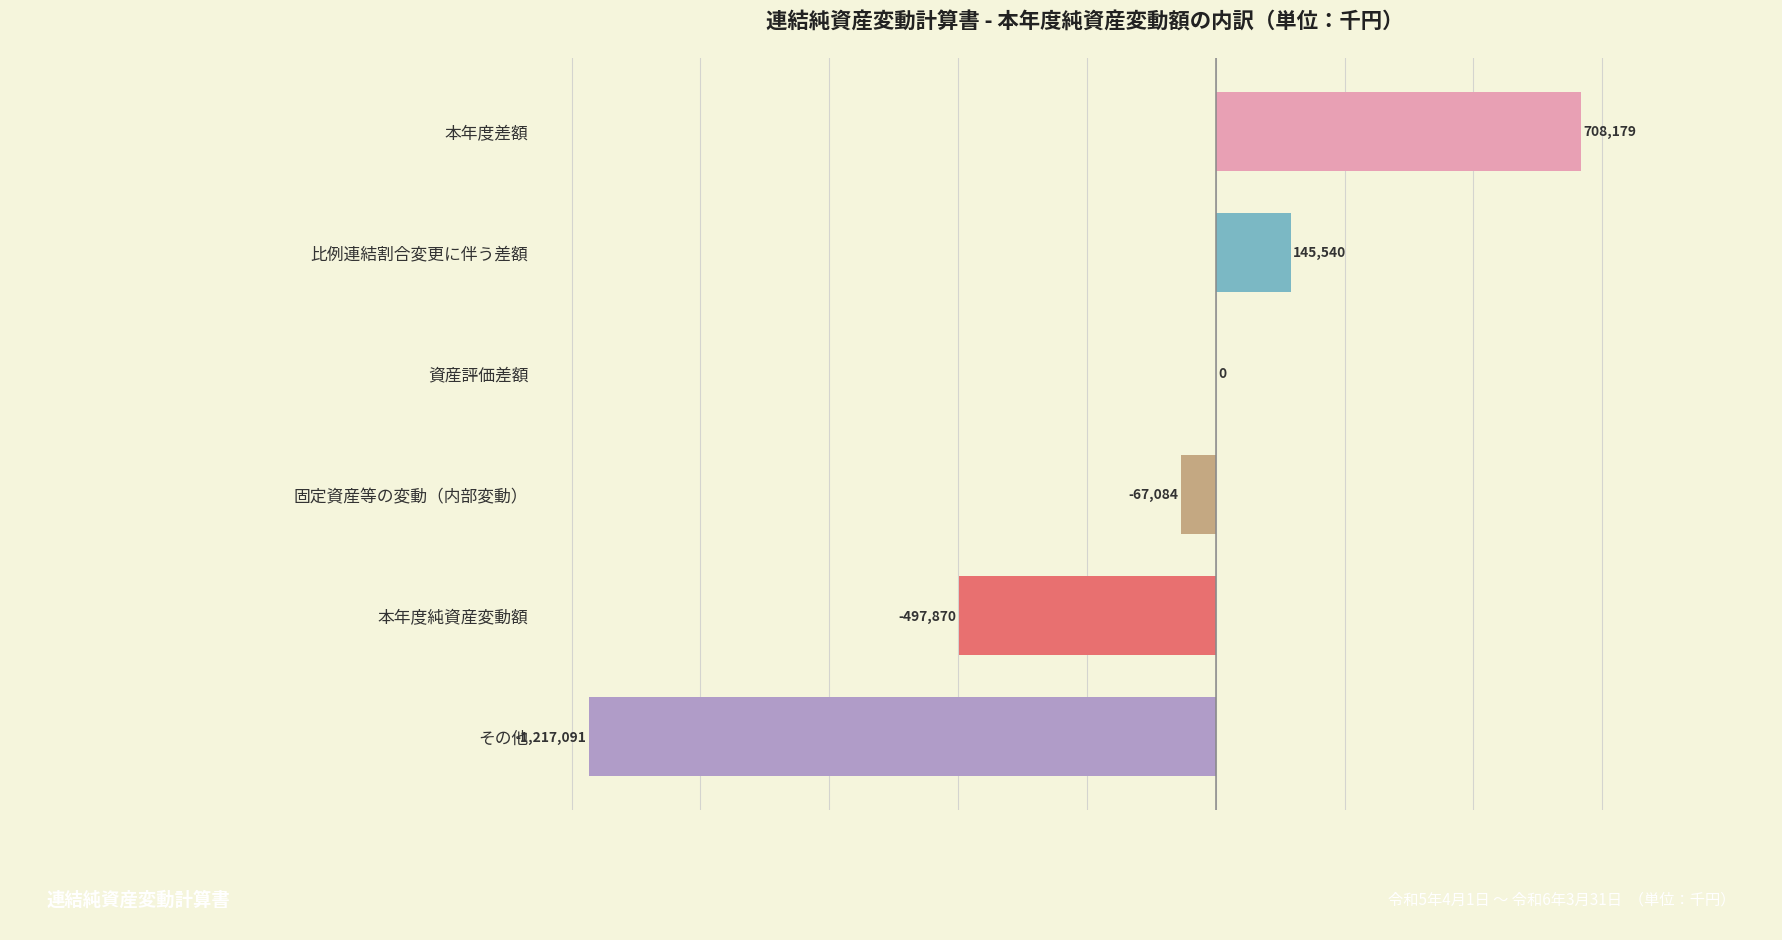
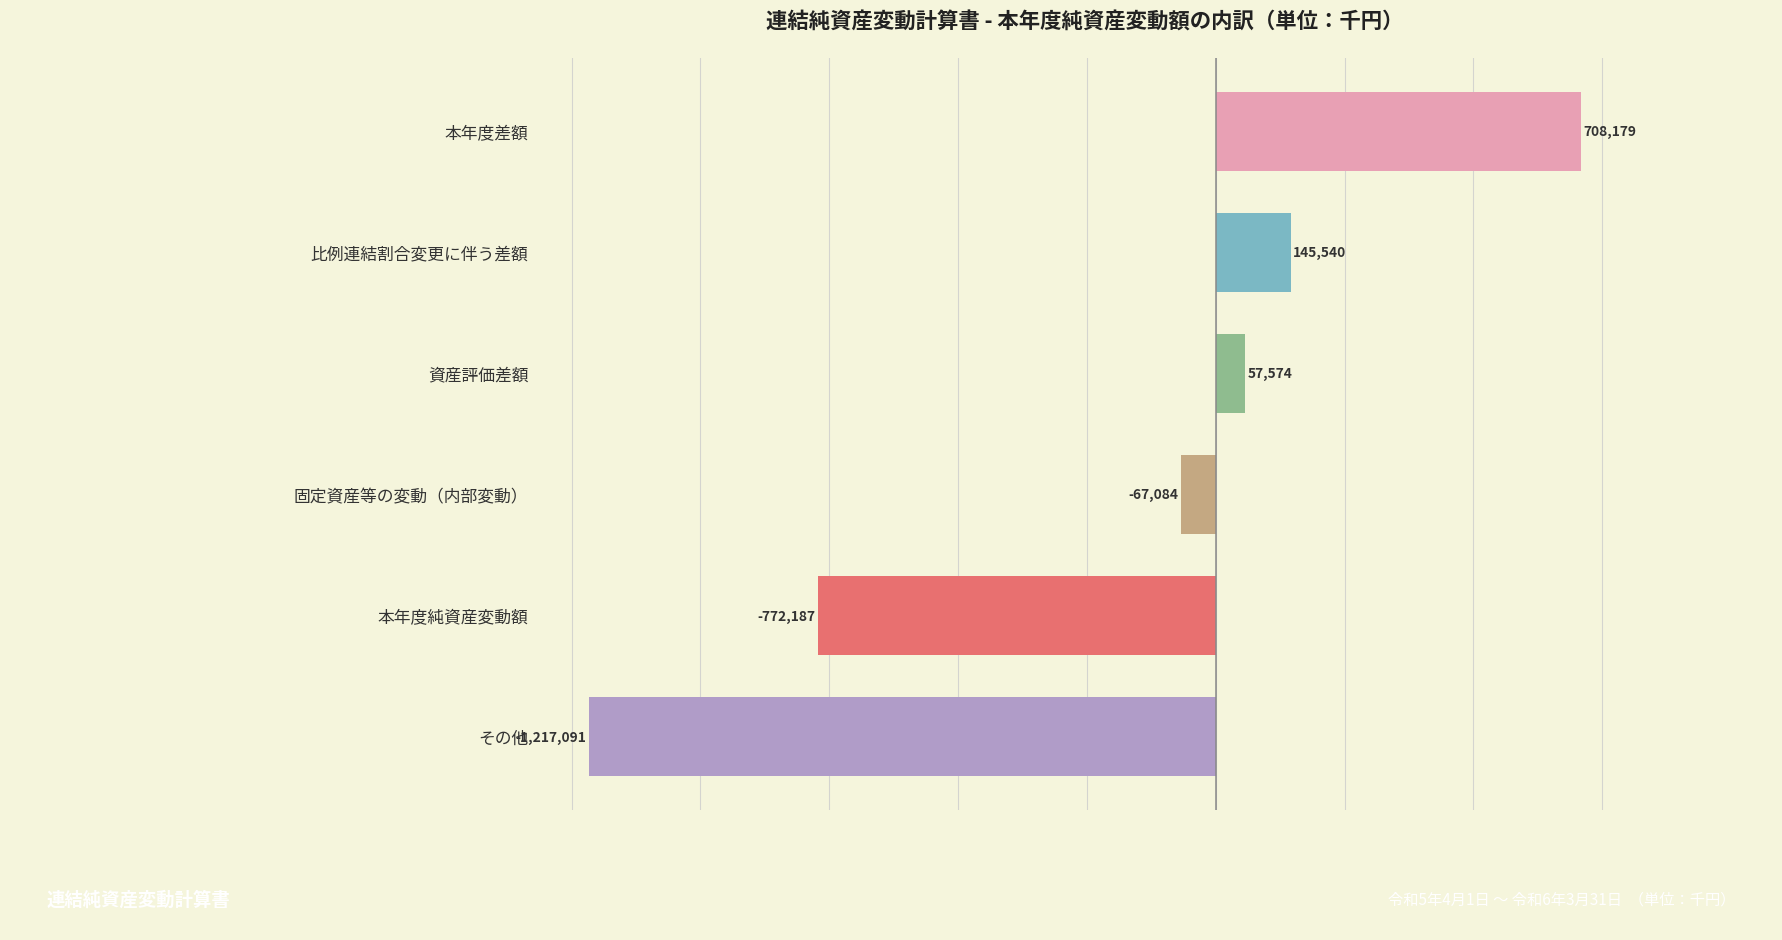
資産評価差額: 0 -> 57,574
本年度純資産変動額: -497,870 -> -772,187
